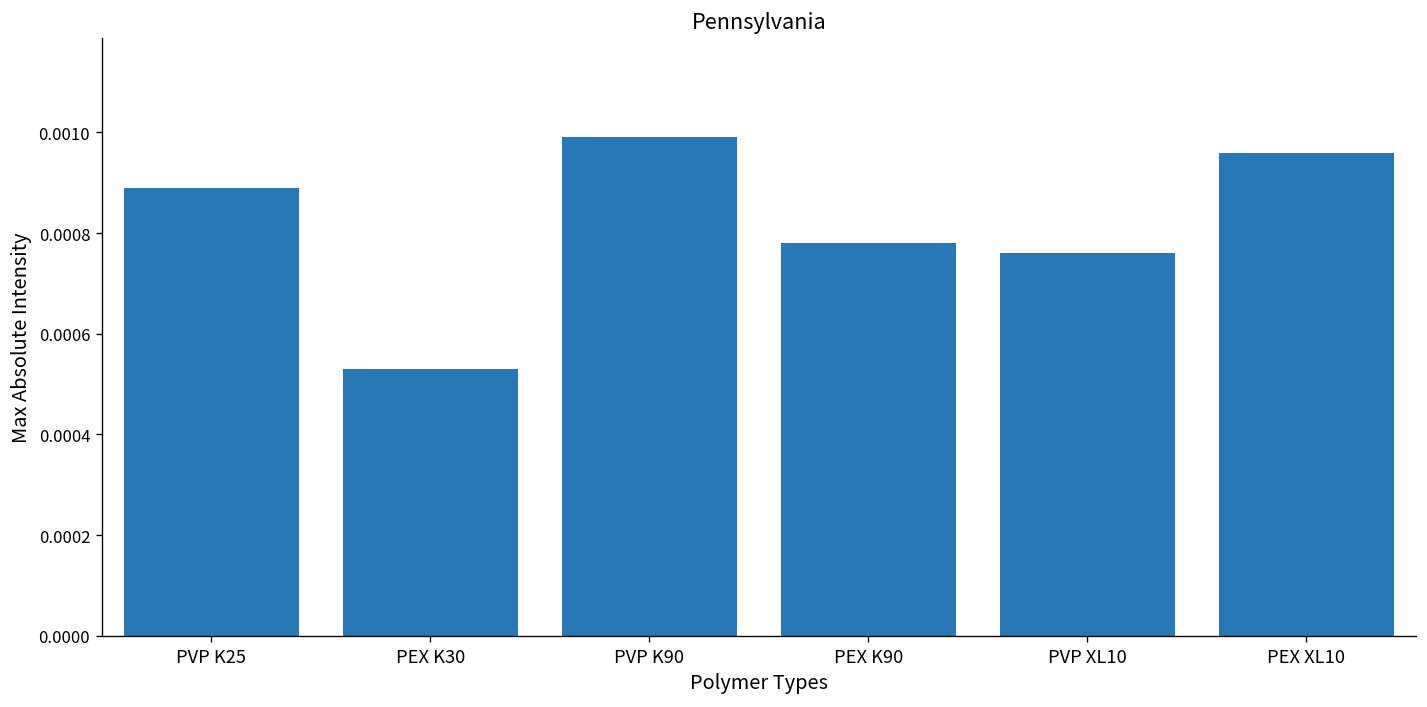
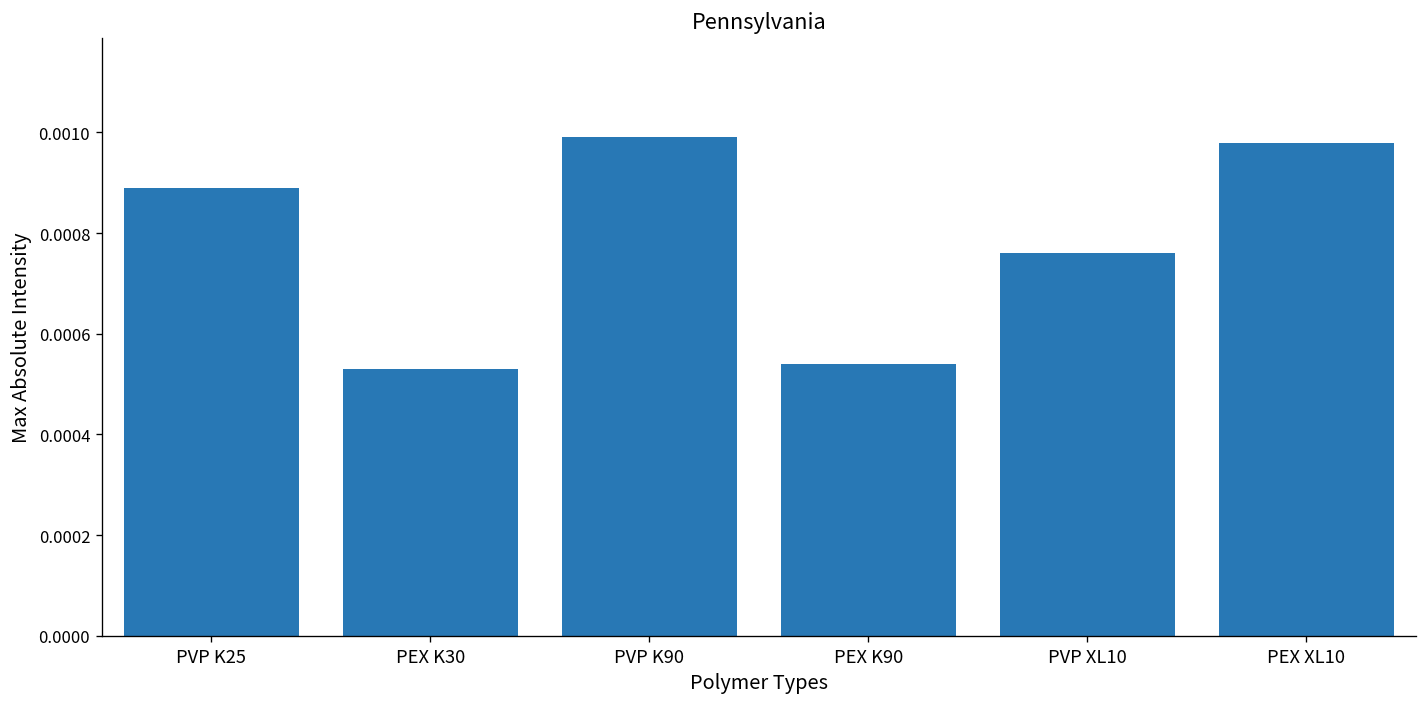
PEX K90: 0.00078 -> 0.00054
PEX XL10: 0.00096 -> 0.00098
